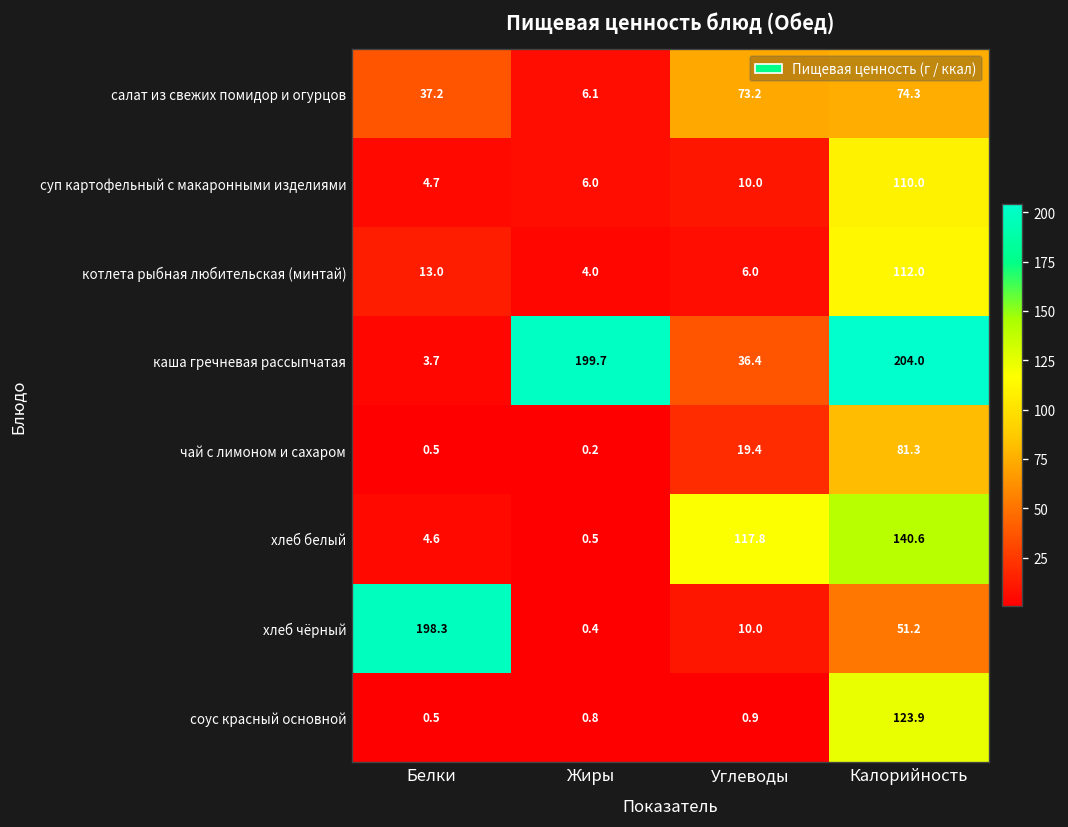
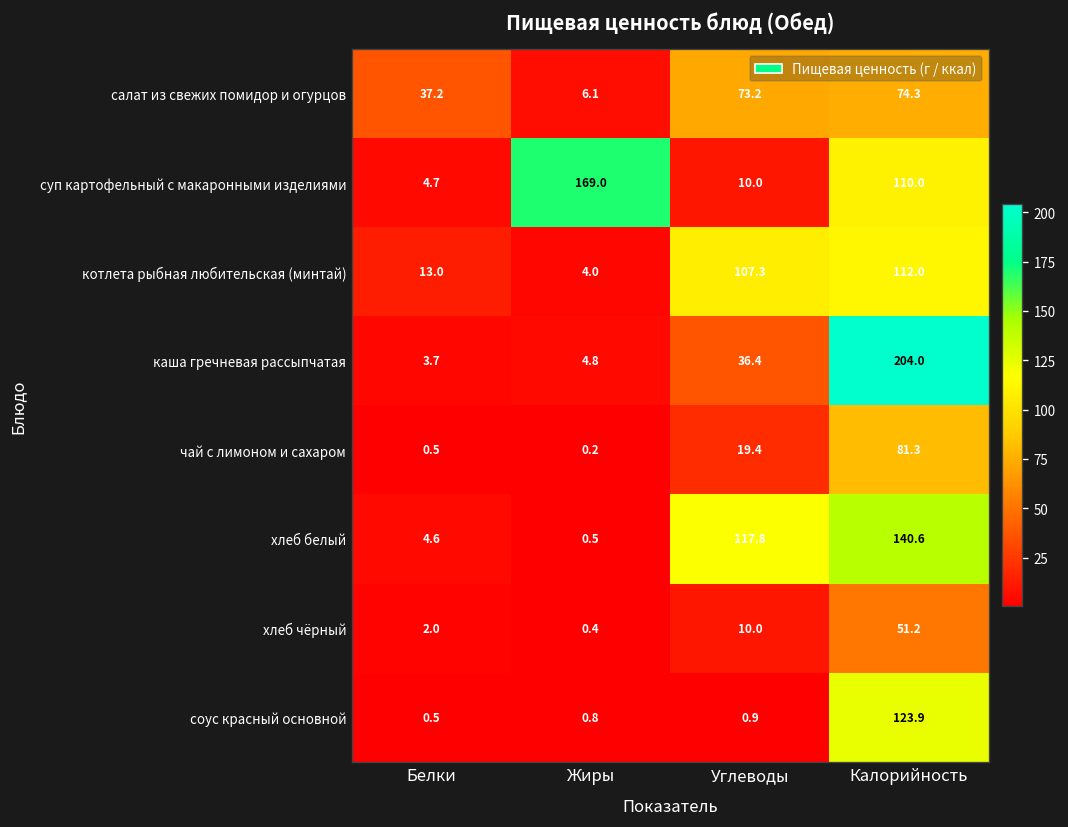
суп картофельный с макаронными изделиями, Жиры: 6.0 -> 169.0
котлета рыбная любительская (минтай), Углеводы: 6.0 -> 107.3
каша гречневая рассыпчатая, Жиры: 199.7 -> 4.8
хлеб чёрный, Белки: 198.3 -> 2.0
